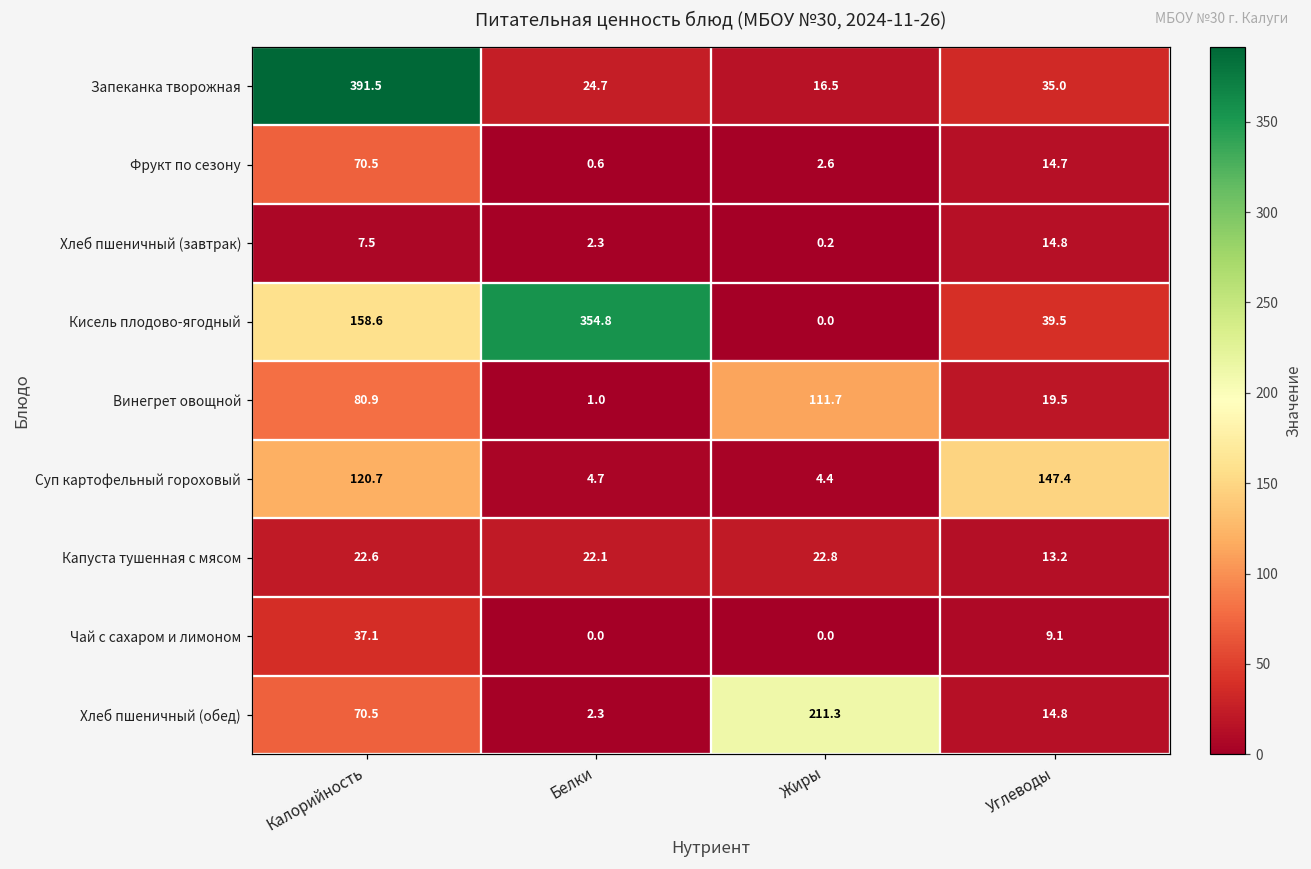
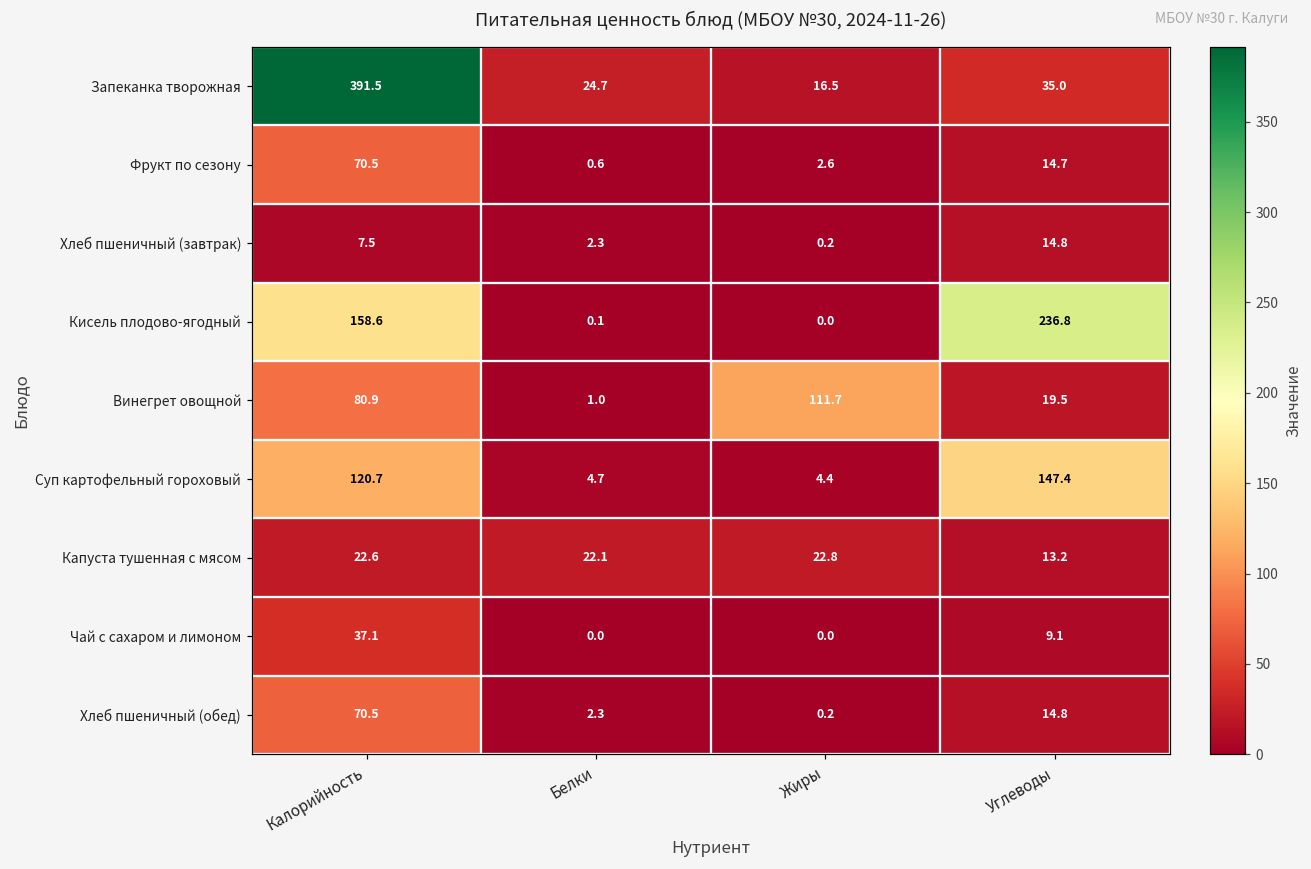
Кисель плодово-ягодный, Белки: 354.8 -> 0.1
Кисель плодово-ягодный, Углеводы: 39.5 -> 236.8
Хлеб пшеничный (обед), Жиры: 211.3 -> 0.2
